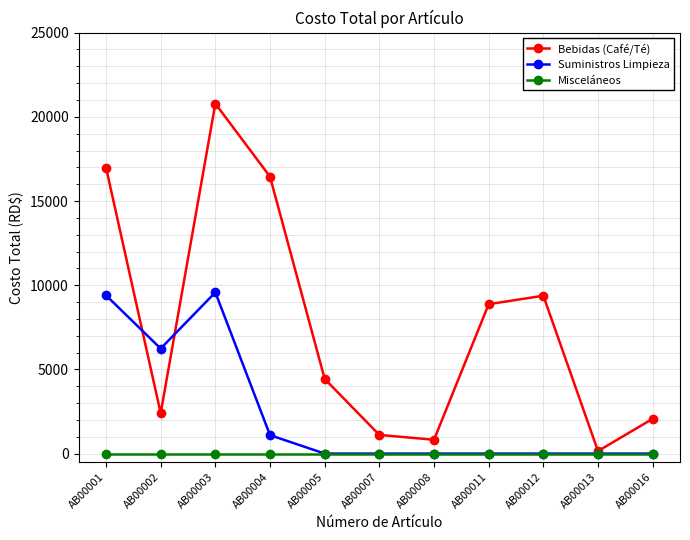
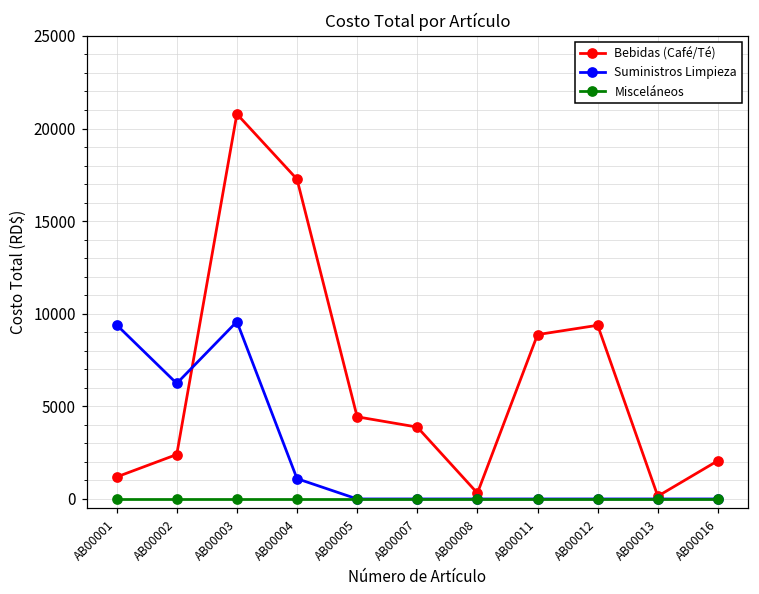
Bebidas (Café/Té), AB00001: 17000 -> 1200
Bebidas (Café/Té), AB00004: 16400 -> 17300
Bebidas (Café/Té), AB00007: 1100 -> 3900
Bebidas (Café/Té), AB00008: 800 -> 300
